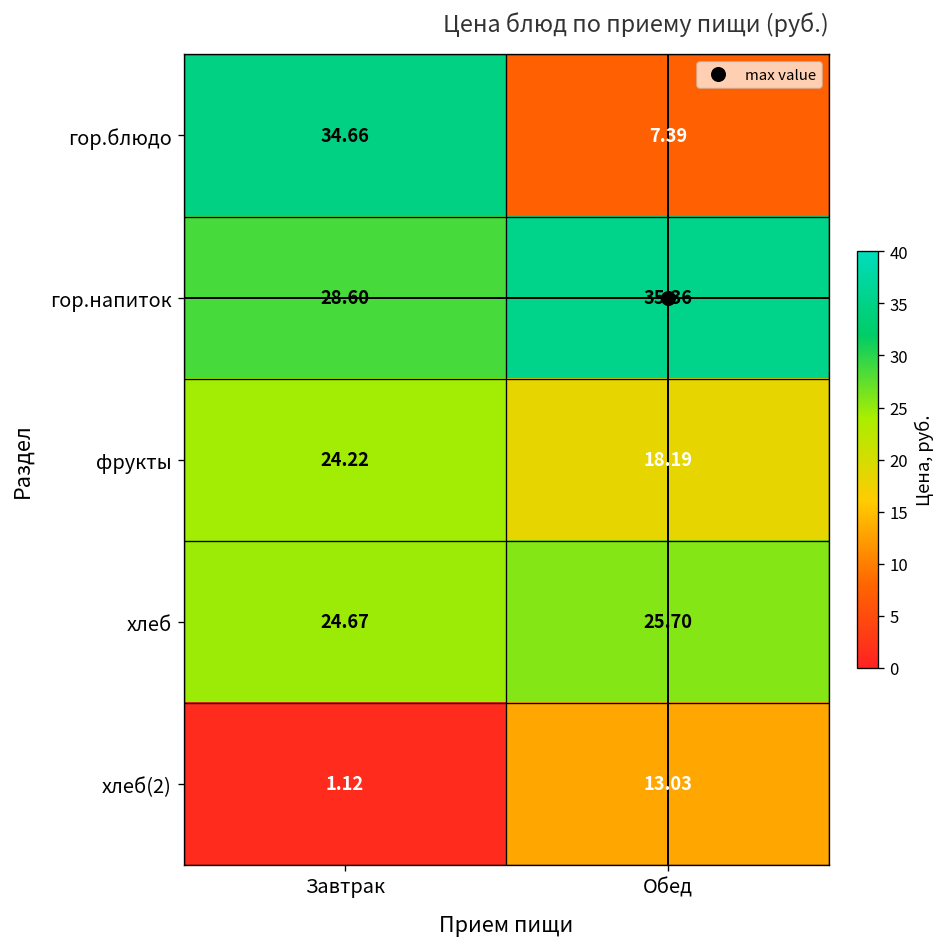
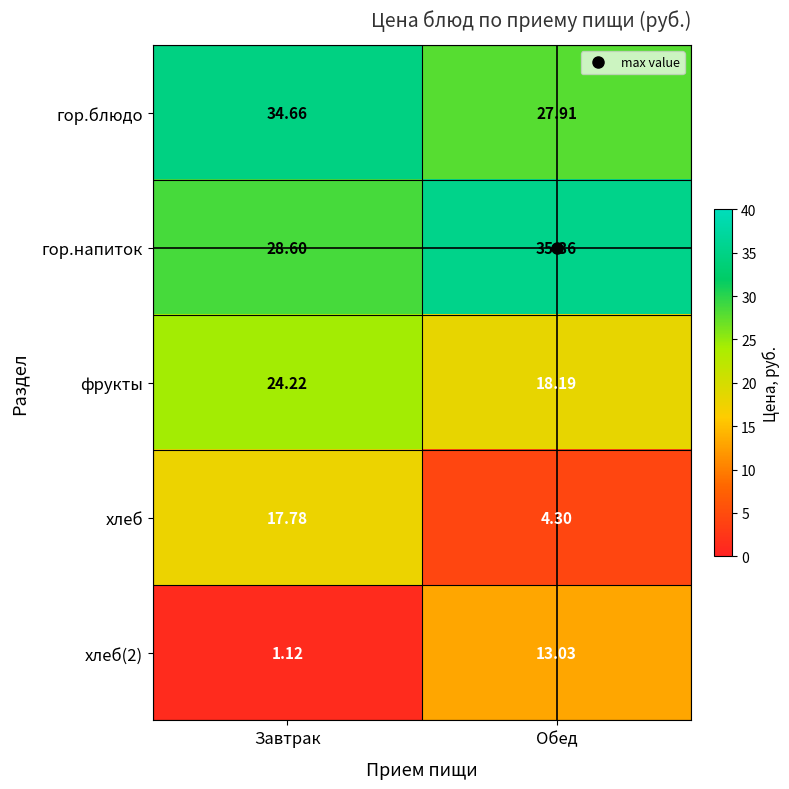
гор.блюдо, Обед: 7.39 -> 27.91
хлеб, Завтрак: 24.67 -> 17.78
хлеб, Обед: 25.70 -> 4.30
